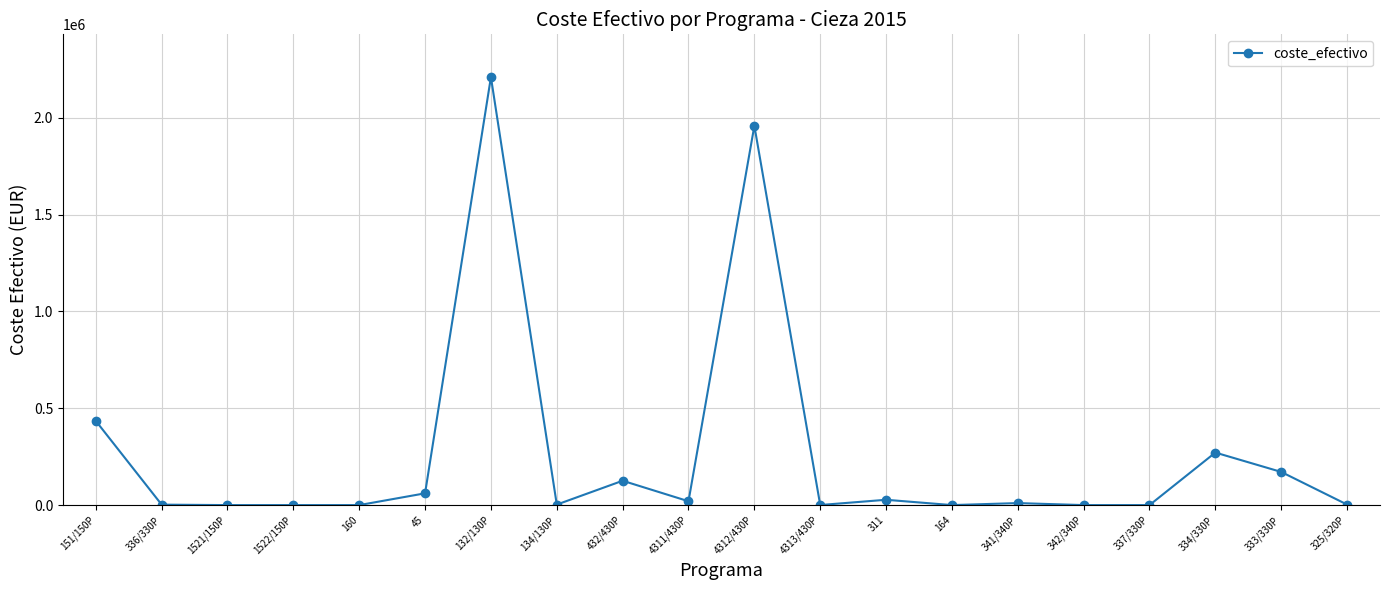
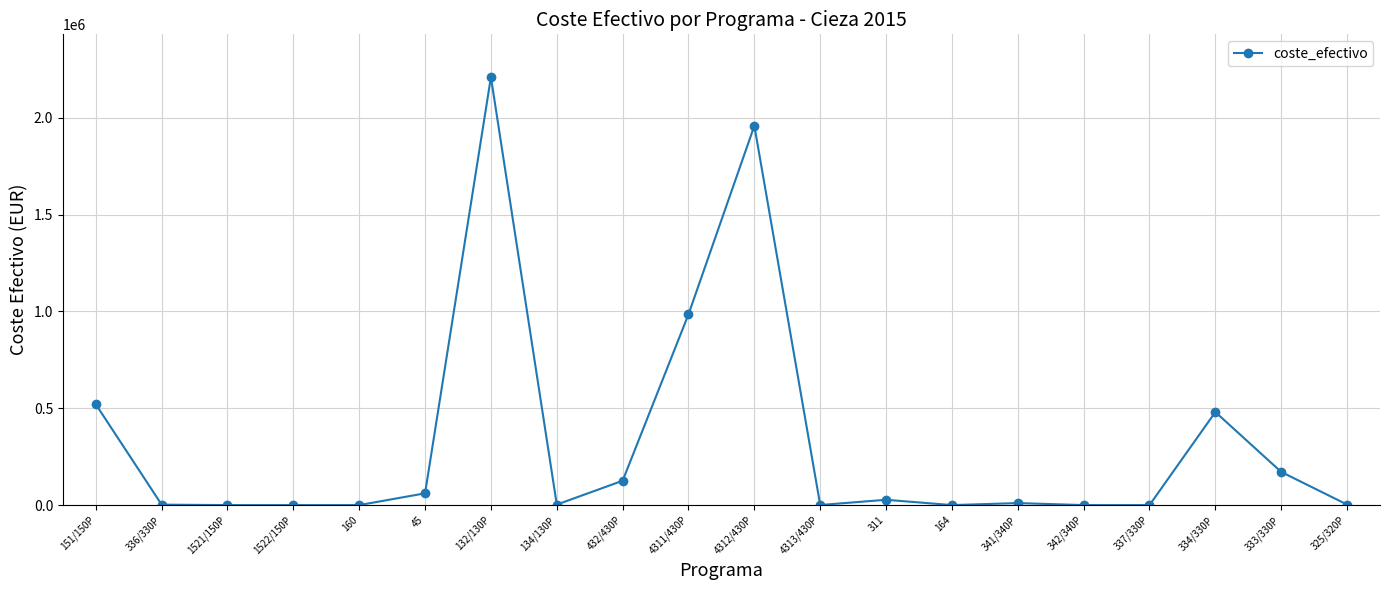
151/150P: 430000 -> 520000
4311/430P: 20000 -> 990000
334/330P: 270000 -> 480000
